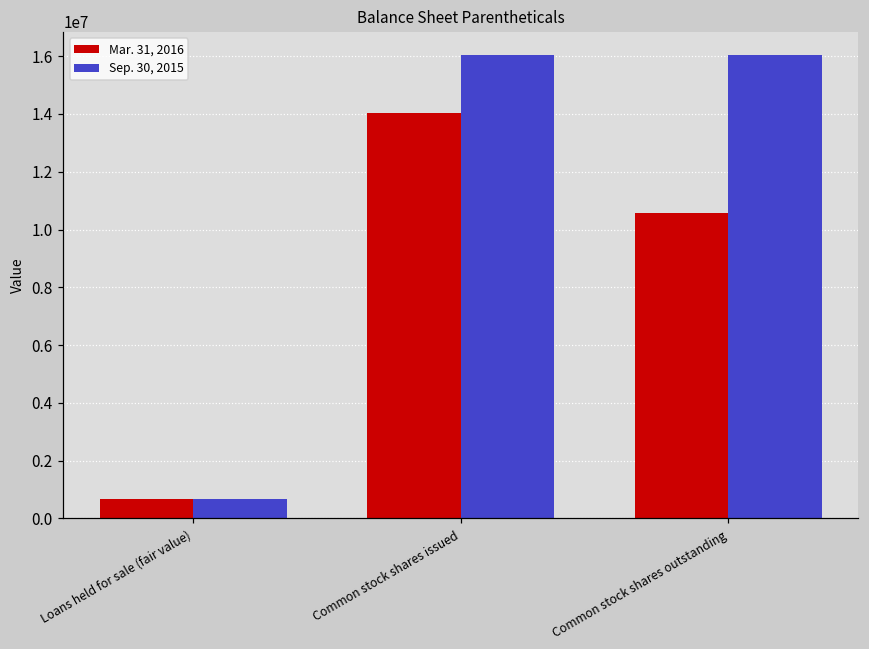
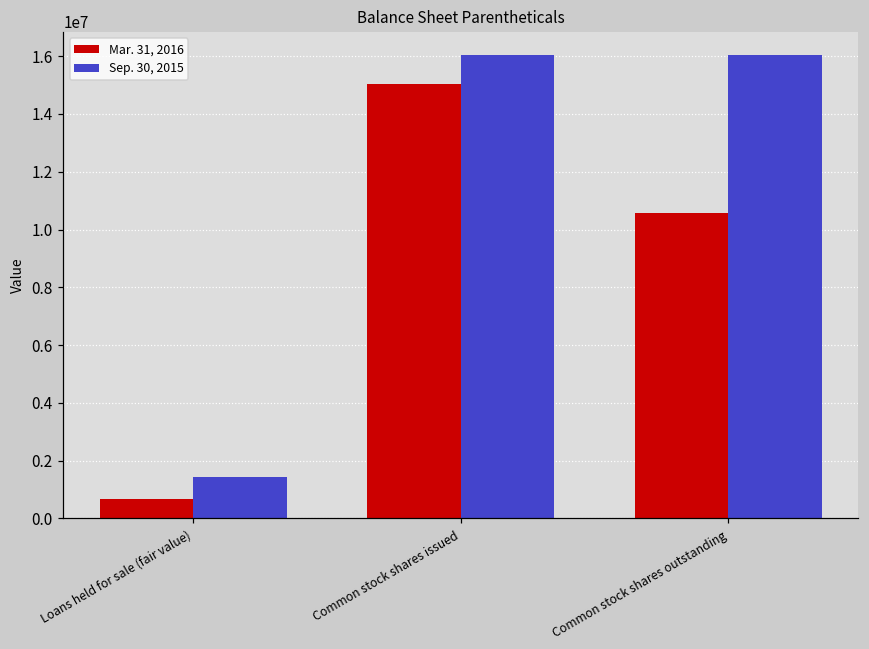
Sep. 30, 2015, Loans held for sale (fair value): 700000 -> 1400000
Mar. 31, 2016, Common stock shares issued: 14000000 -> 15000000
